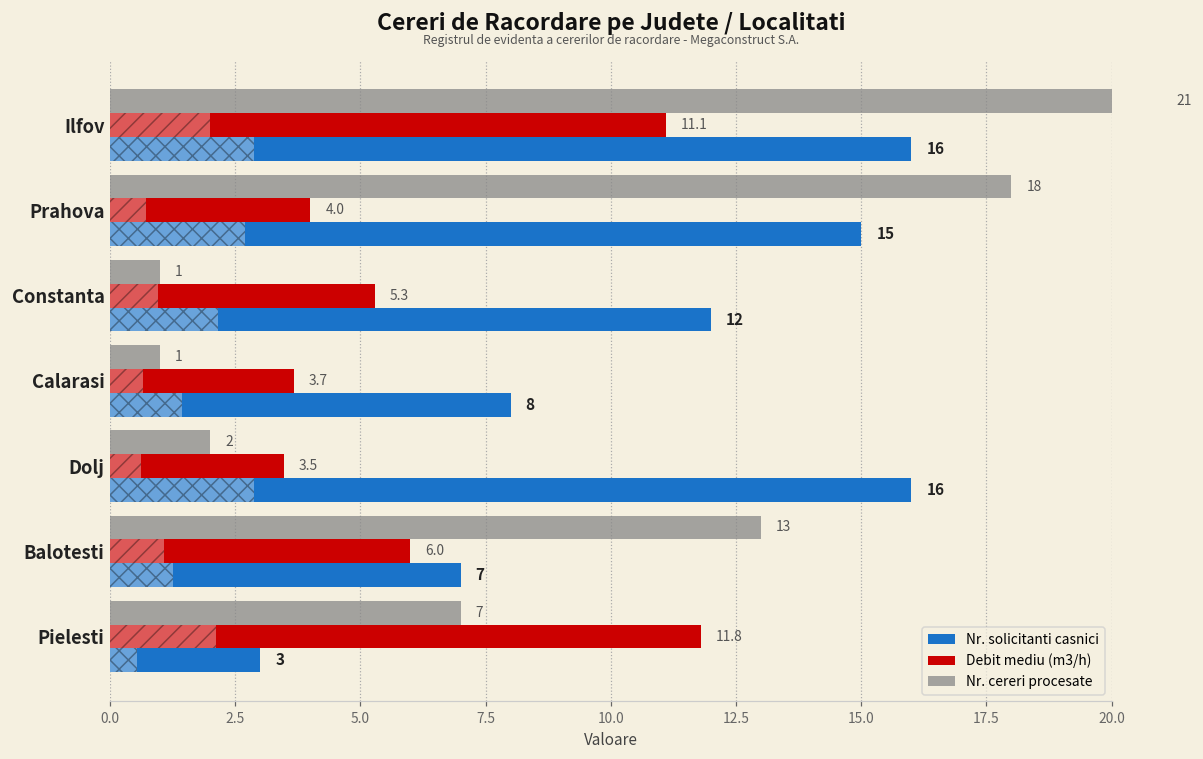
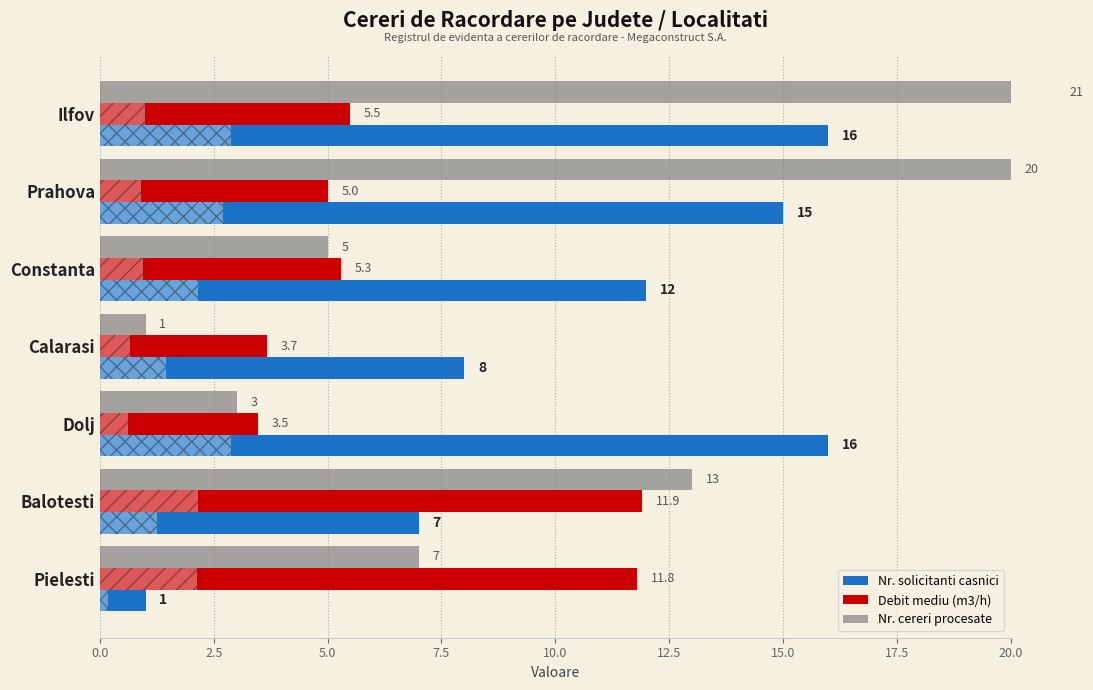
Debit mediu (m3/h), Ilfov: 11.1 -> 5.5
Nr. cereri procesate, Prahova: 18 -> 20
Debit mediu (m3/h), Prahova: 4.0 -> 5.0
Nr. cereri procesate, Constanta: 1 -> 5
Nr. cereri procesate, Dolj: 2 -> 3
Debit mediu (m3/h), Balotesti: 6.0 -> 11.9
Nr. solicitanti casnici, Pielesti: 3 -> 1
